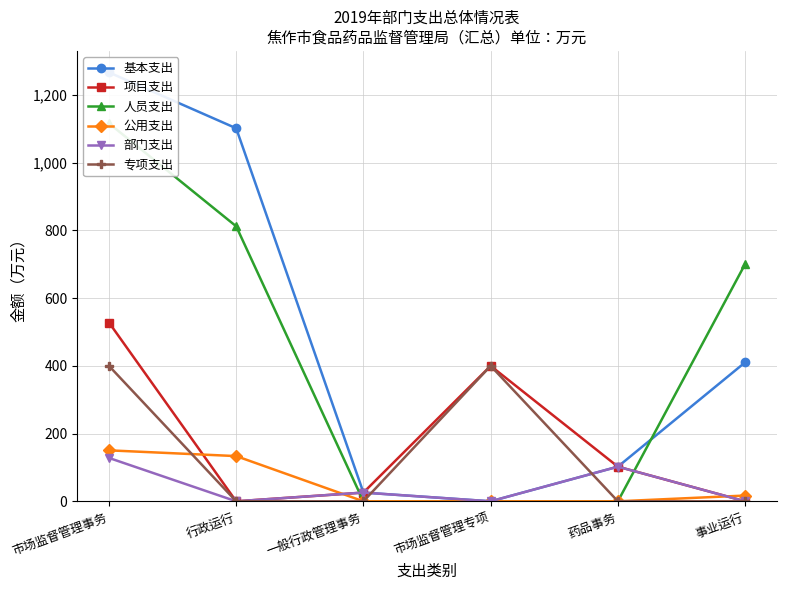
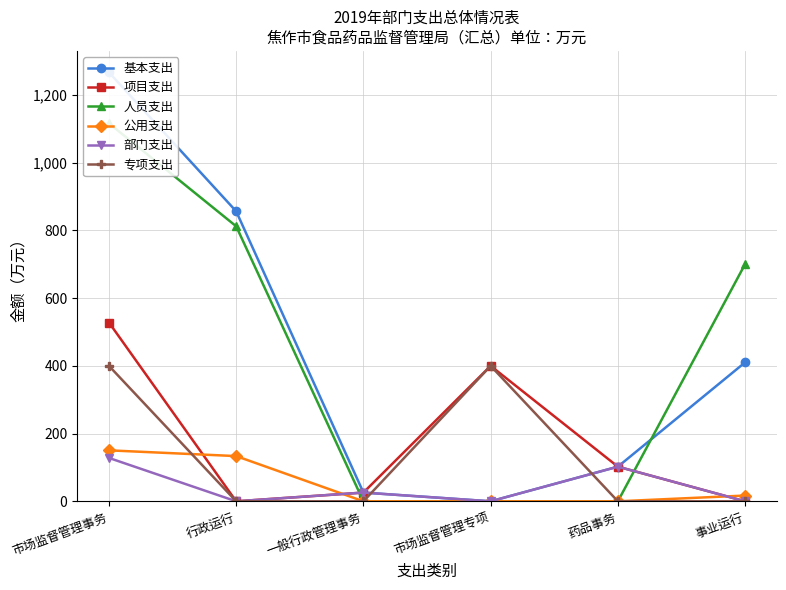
基本支出, 行政运行: 1,100 -> 860
